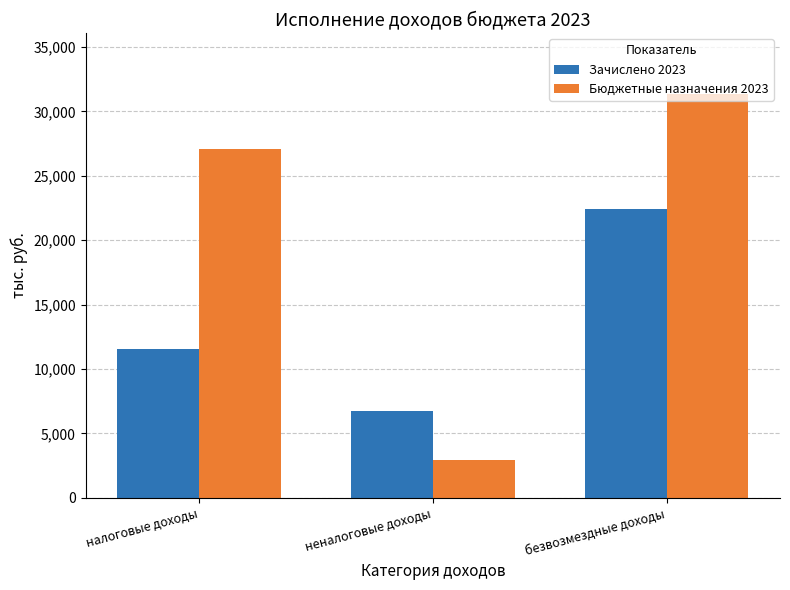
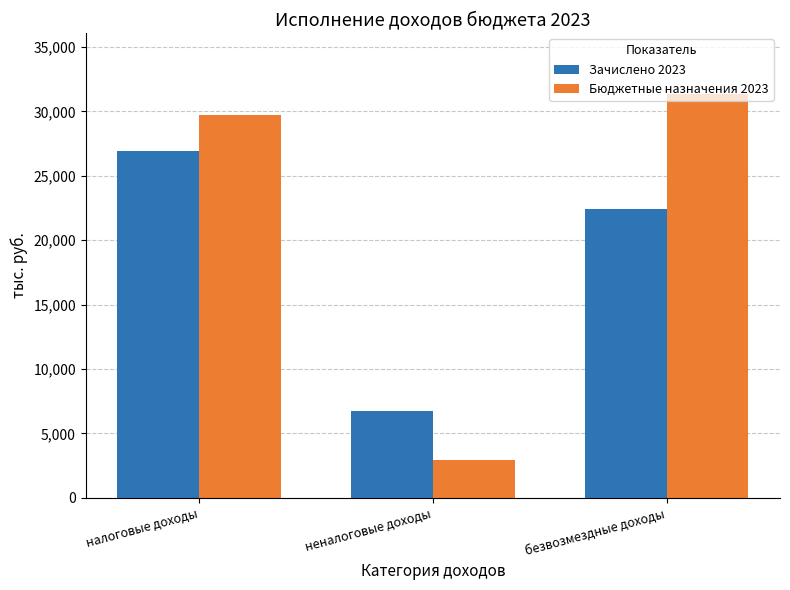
Зачислено 2023, налоговые доходы: 11,600 -> 26,900
Бюджетные назначения 2023, налоговые доходы: 27,000 -> 29,700
